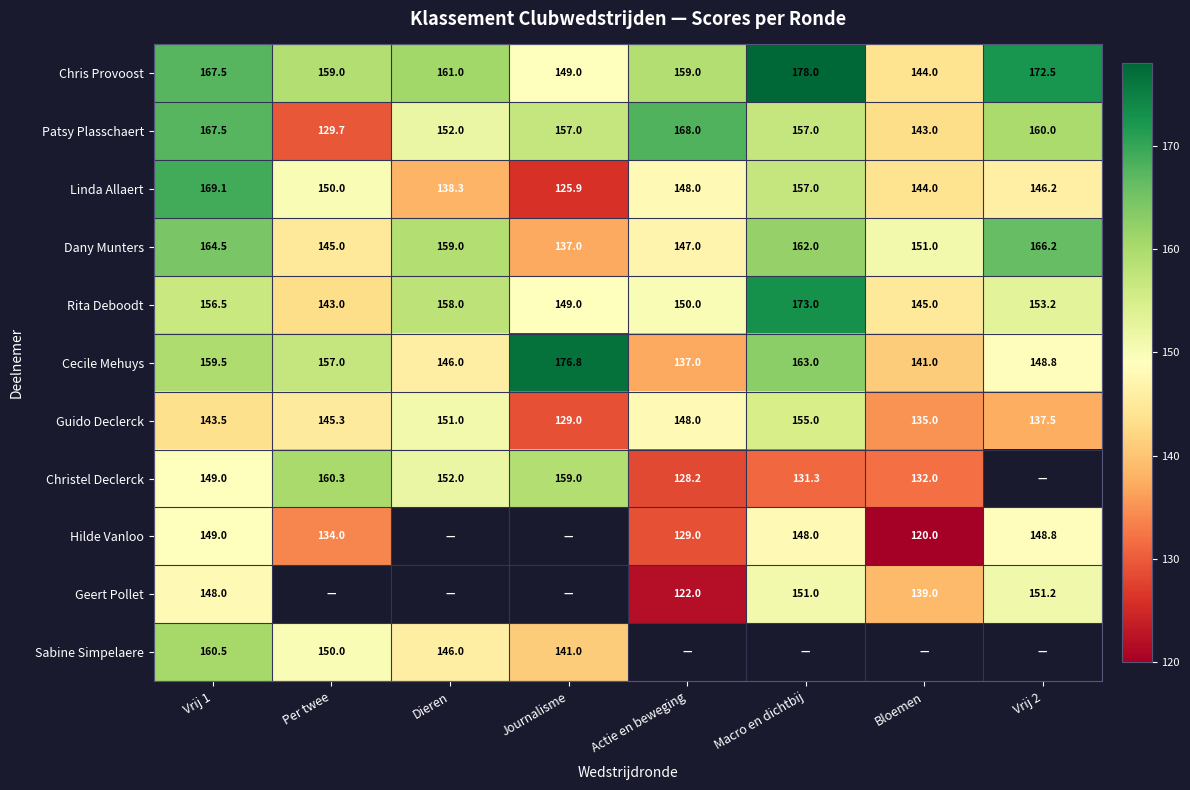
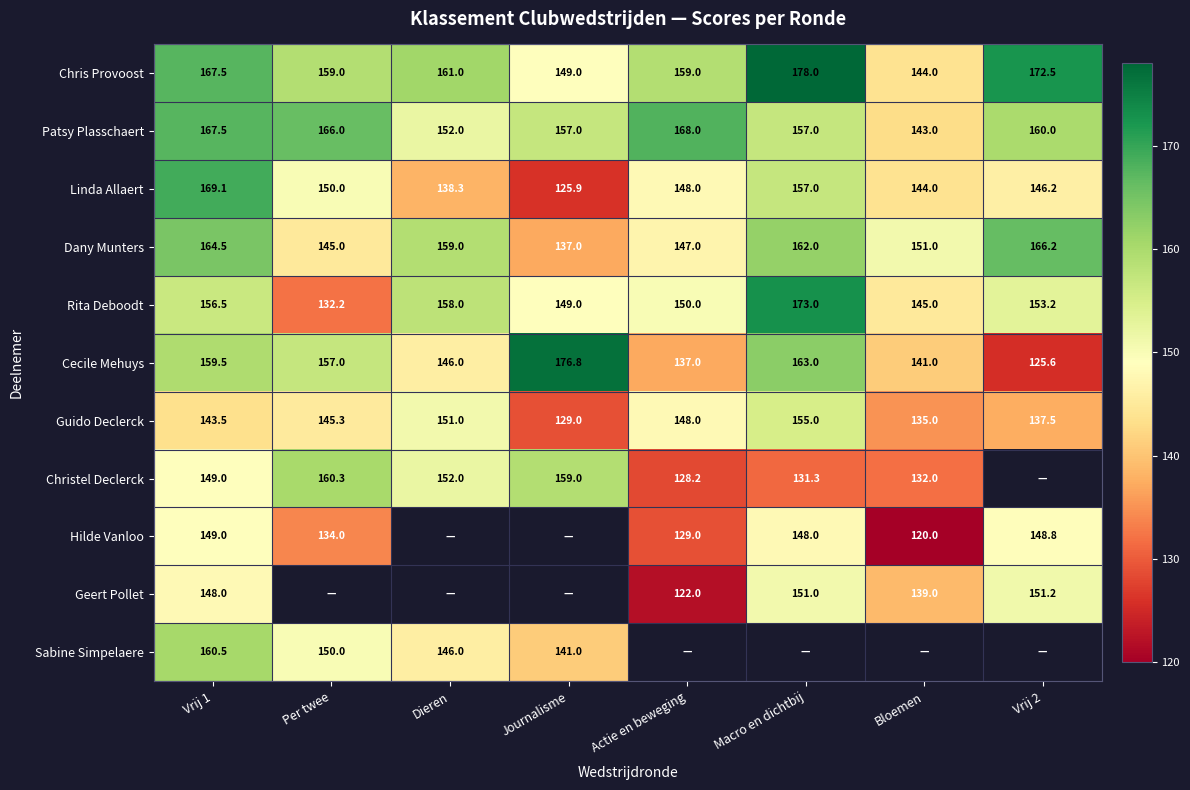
Patsy Plasschaert, Per twee: 129.7 -> 166.0
Rita Deboodt, Per twee: 143.0 -> 132.2
Cecile Mehuys, Vrij 2: 148.8 -> 125.6
